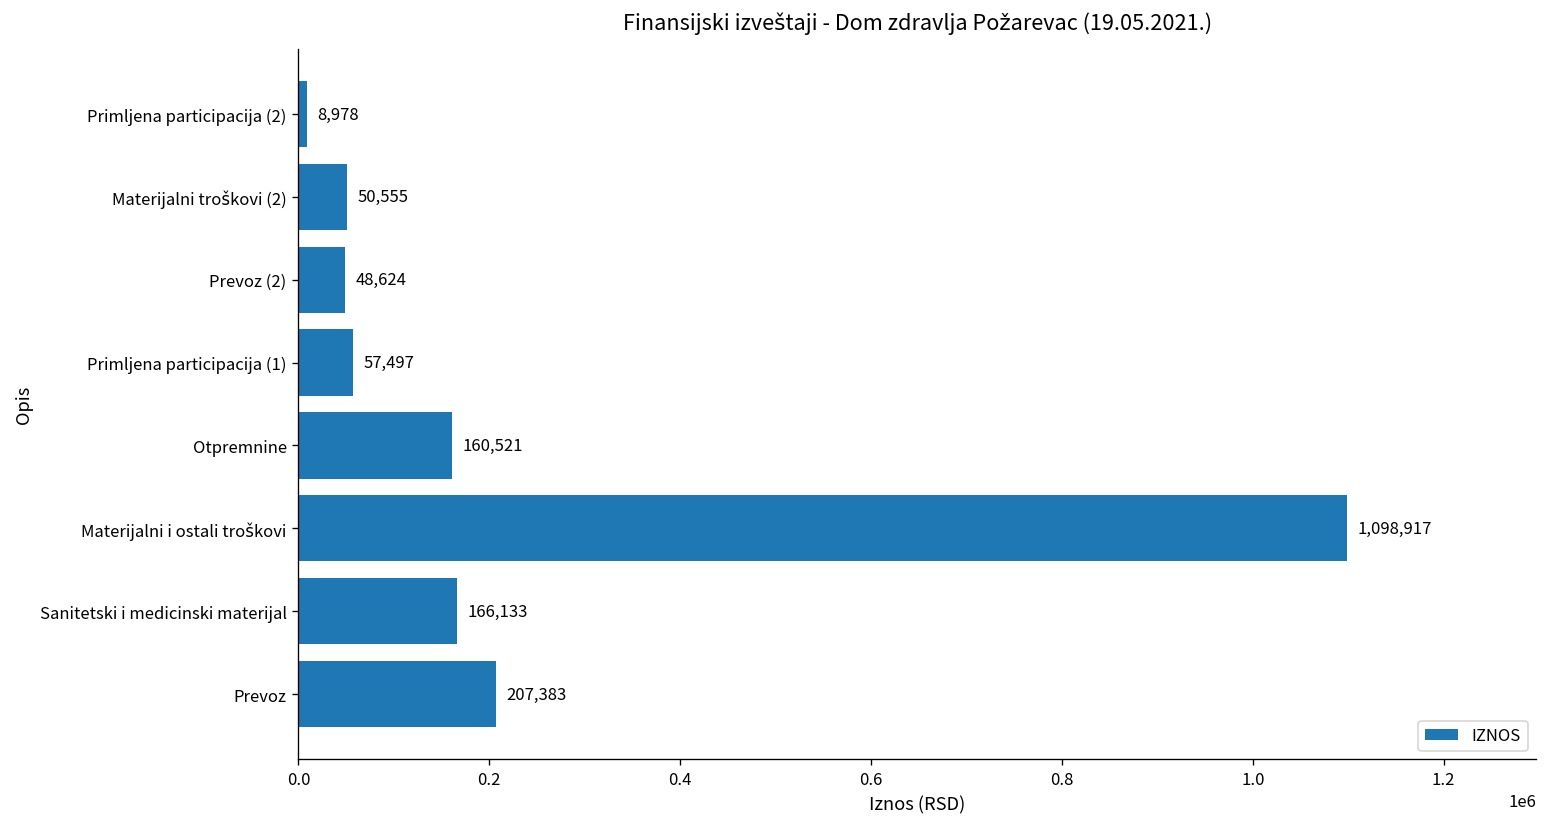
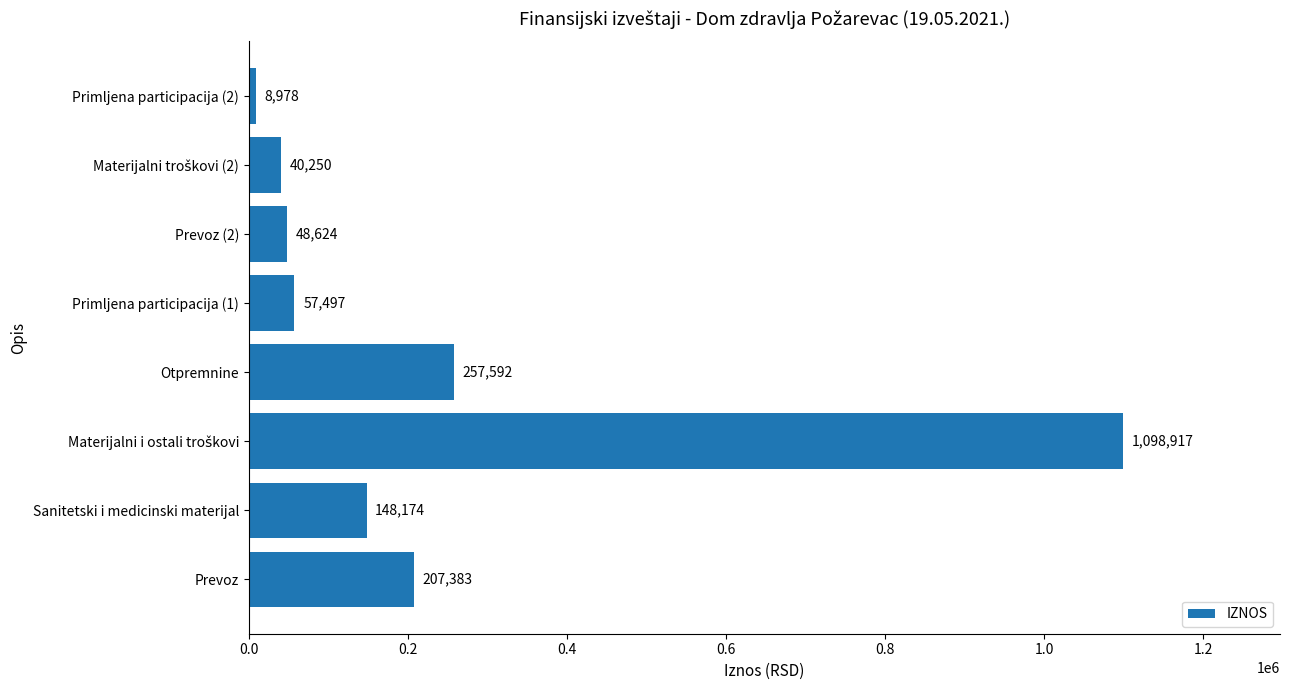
Materijalni troškovi (2): 50,555 -> 40,250
Otpremnine: 160,521 -> 257,592
Sanitetski i medicinski materijal: 166,133 -> 148,174
